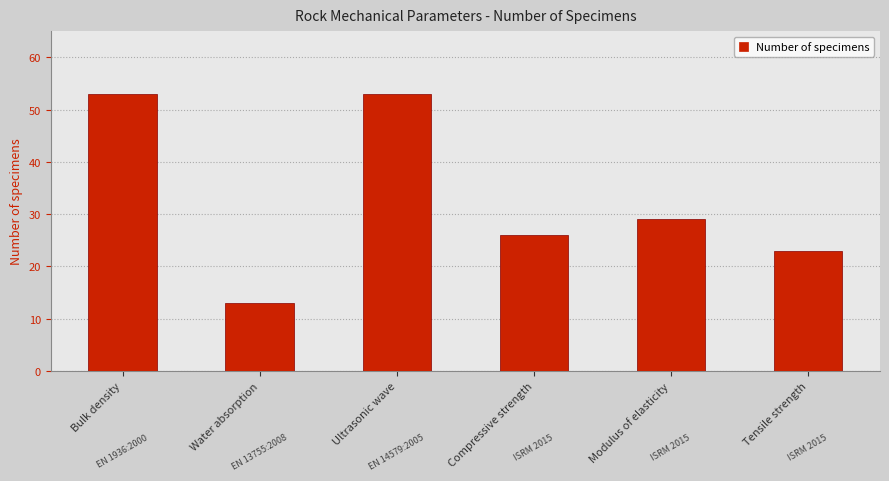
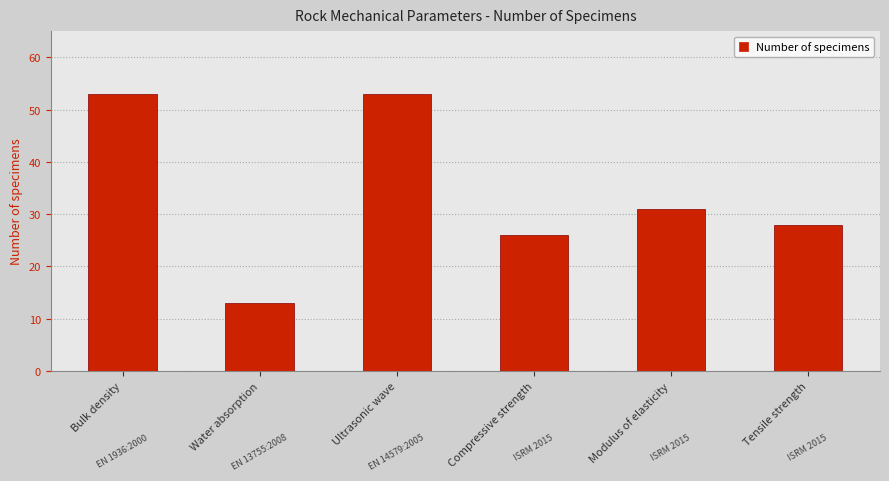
Modulus of elasticity: 29 -> 31
Tensile strength: 23 -> 28
